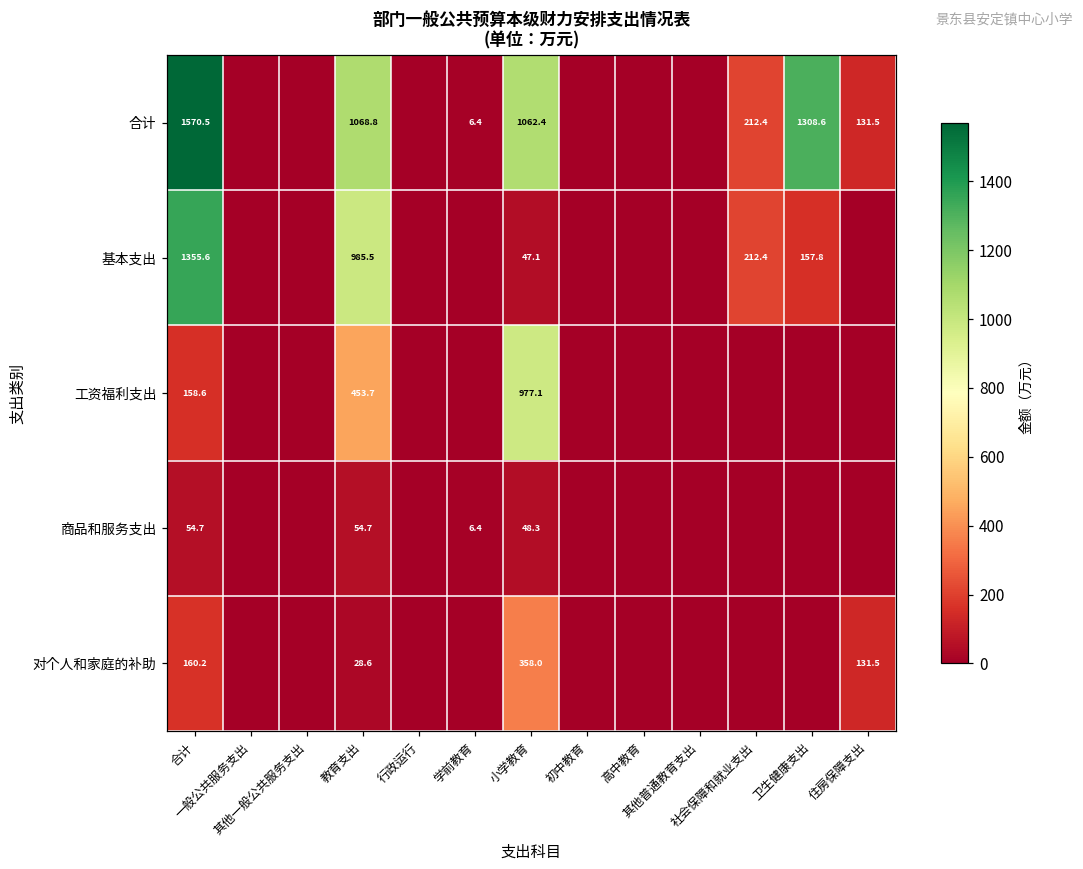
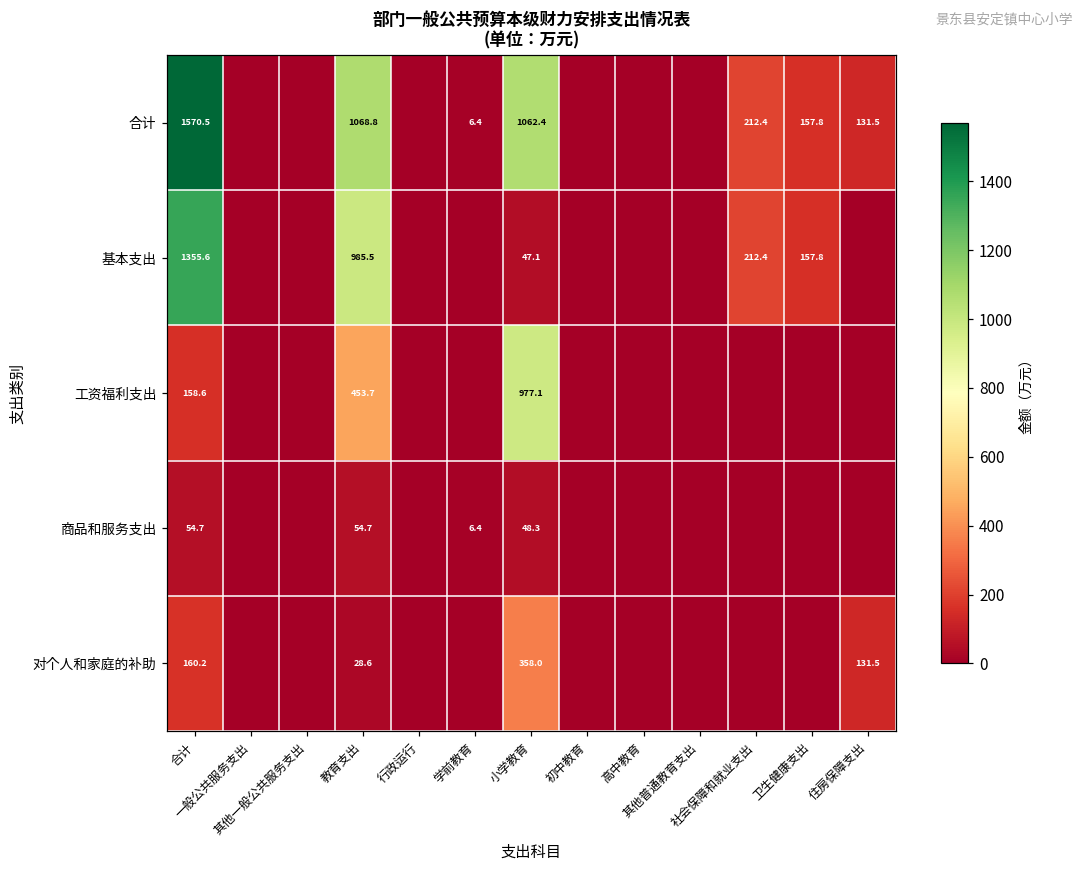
合计, 卫生健康支出: 1308.6 -> 157.8
